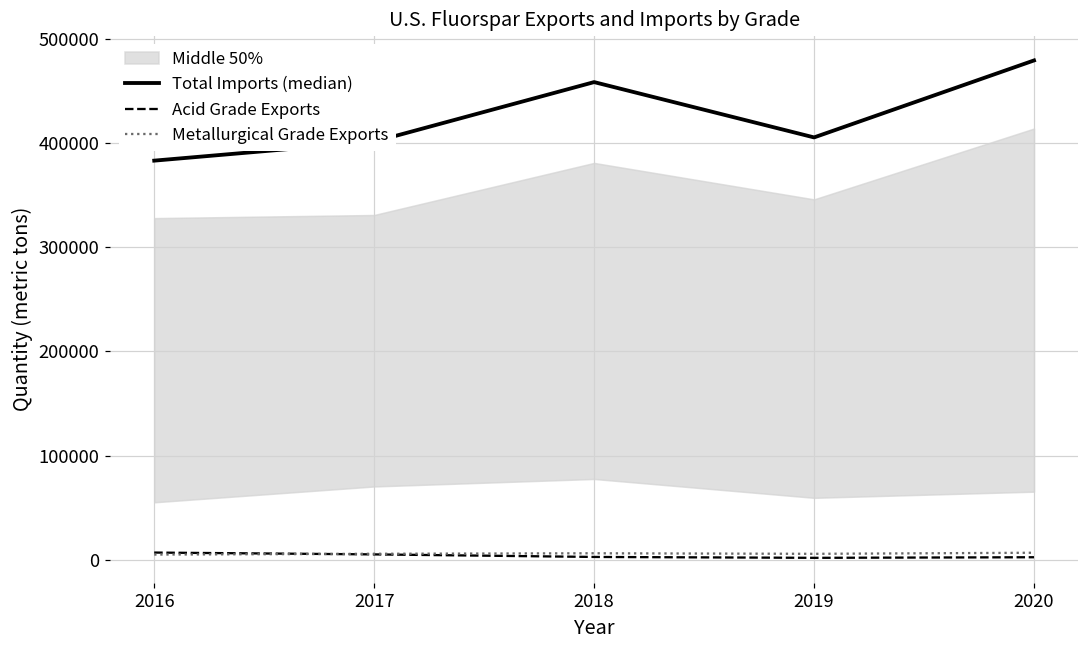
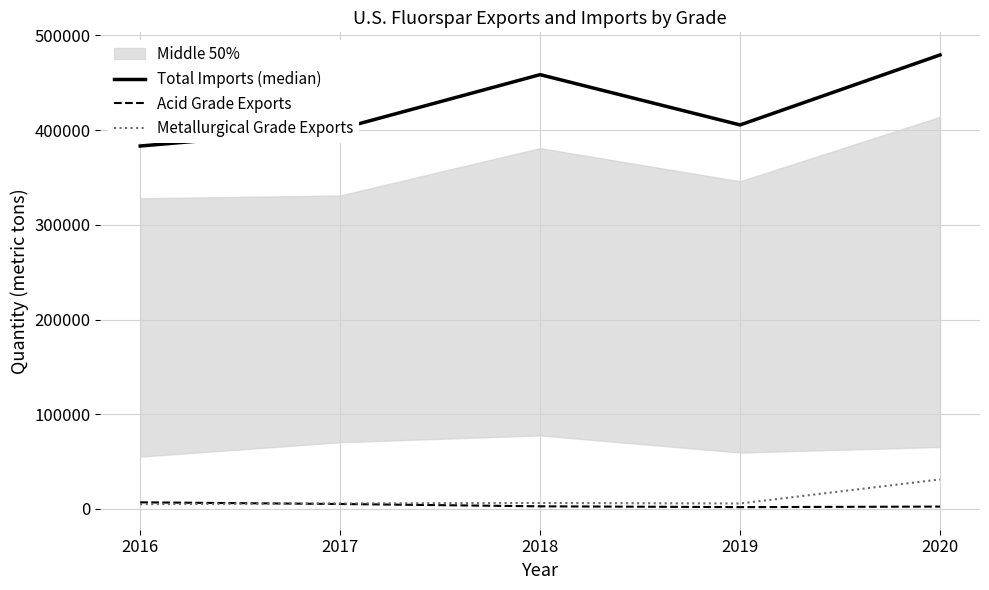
Metallurgical Grade Exports, 2020: 10000 -> 30000
